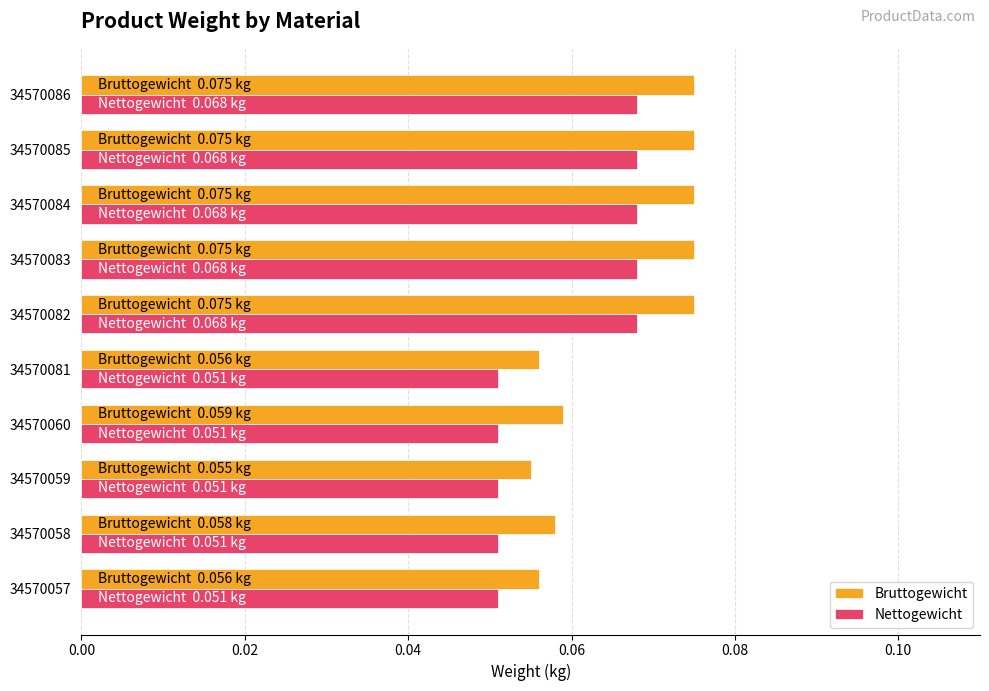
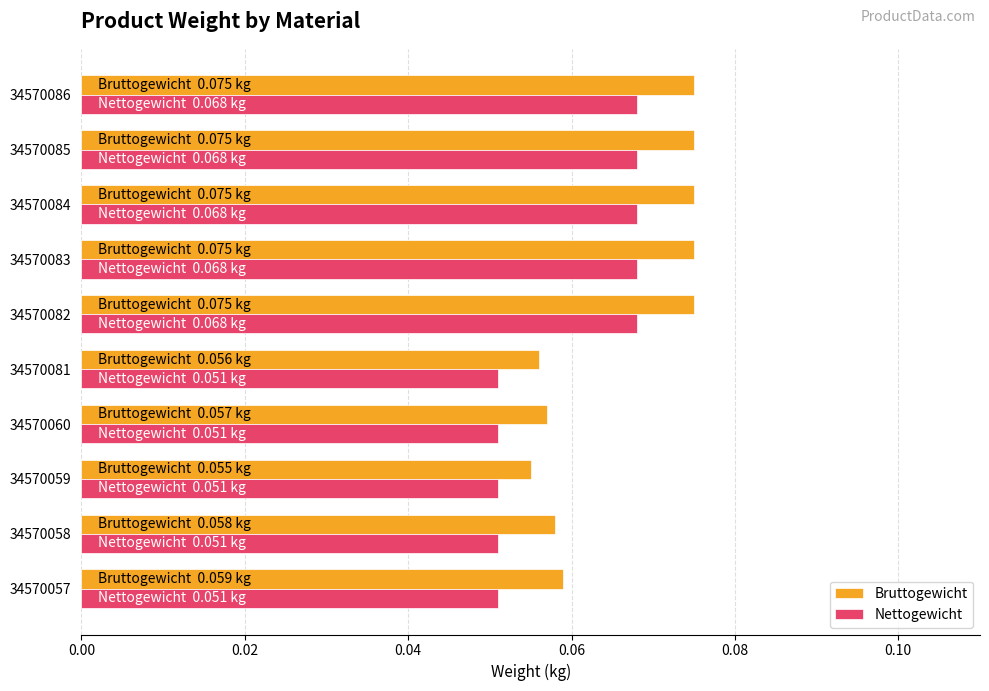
Bruttogewicht, 34570060: 0.059 -> 0.057
Bruttogewicht, 34570057: 0.056 -> 0.059
